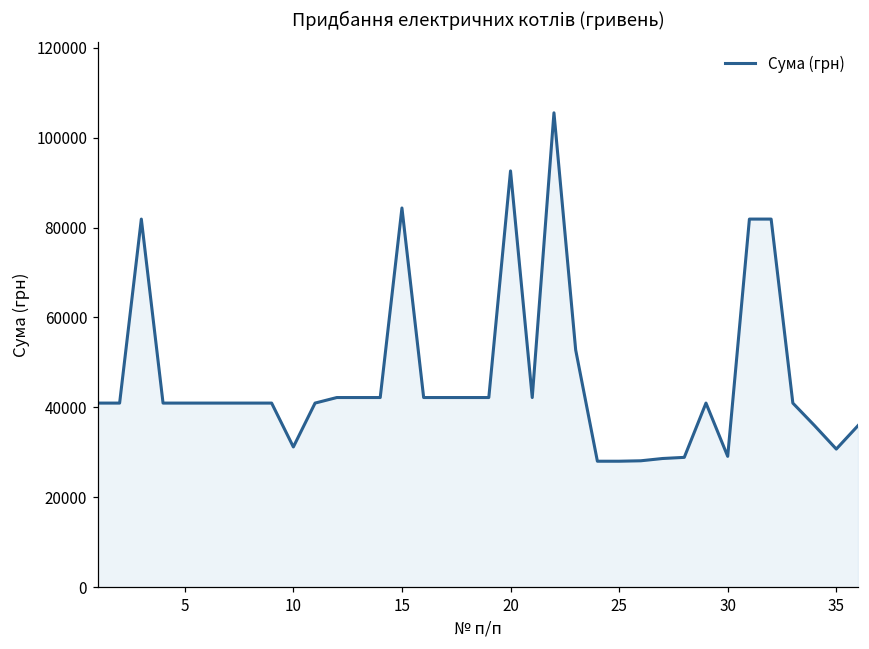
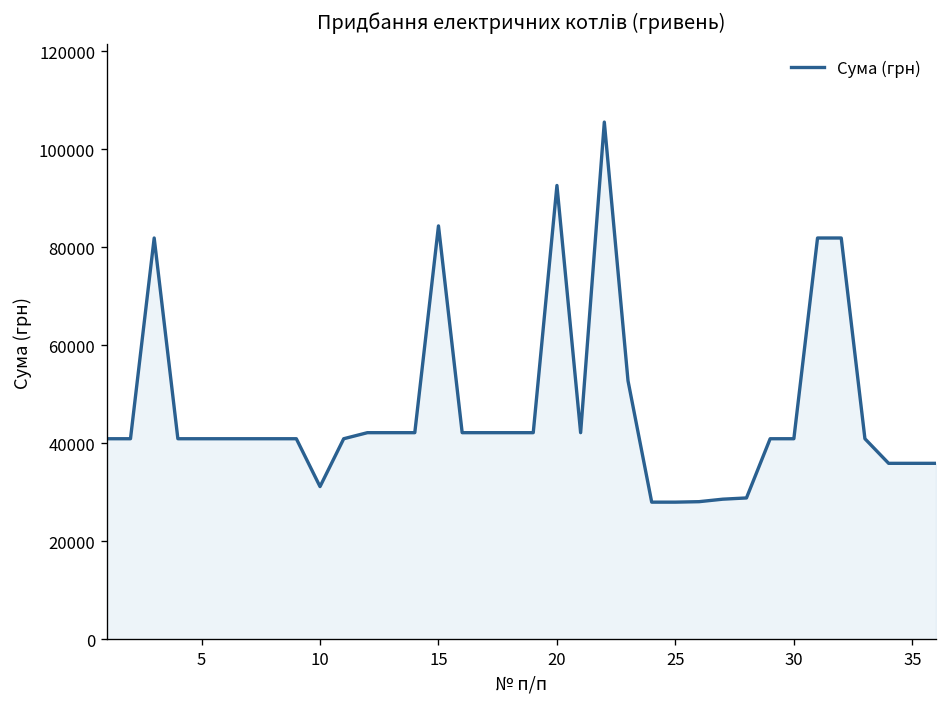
30: 29000 -> 41000
35: 31000 -> 36000
